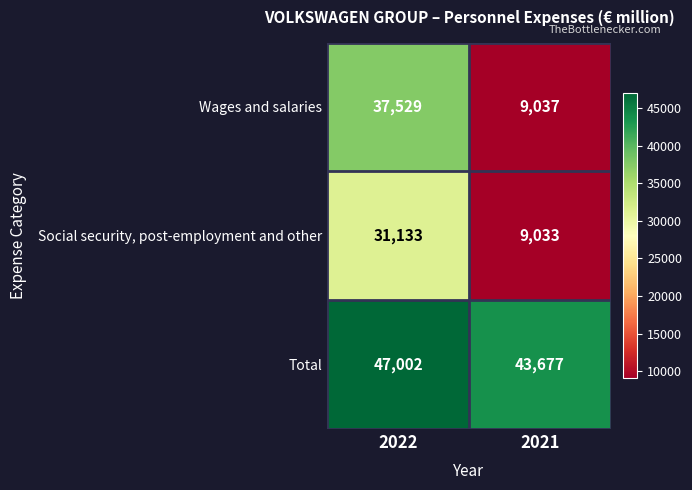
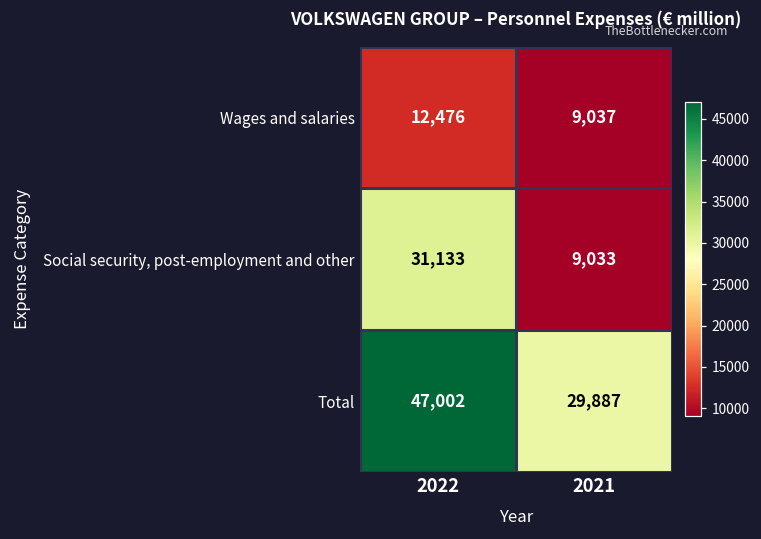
Wages and salaries, 2022: 37,529 -> 12,476
Total, 2021: 43,677 -> 29,887
